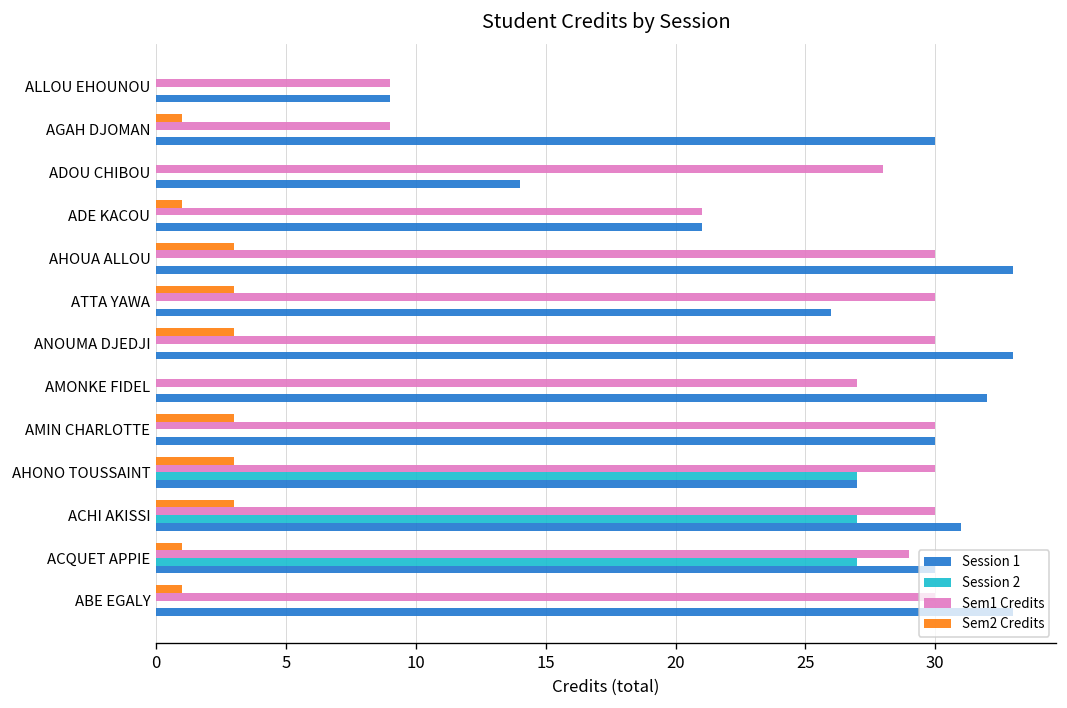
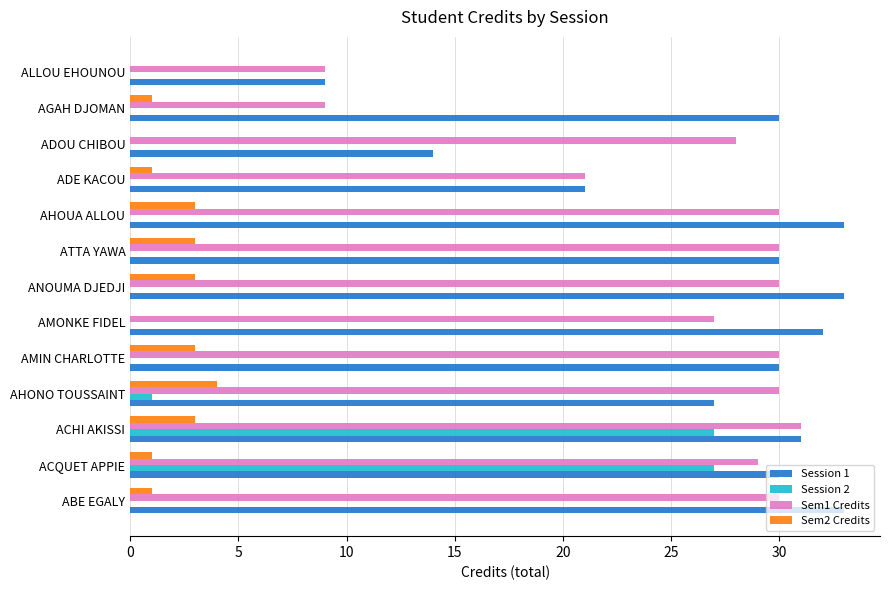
Session 1, ATTA YAWA: 26 -> 30
Sem2 Credits, AHONO TOUSSAINT: 3 -> 4
Session 2, AHONO TOUSSAINT: 27 -> 1
Sem1 Credits, ACHI AKISSI: 30 -> 31
